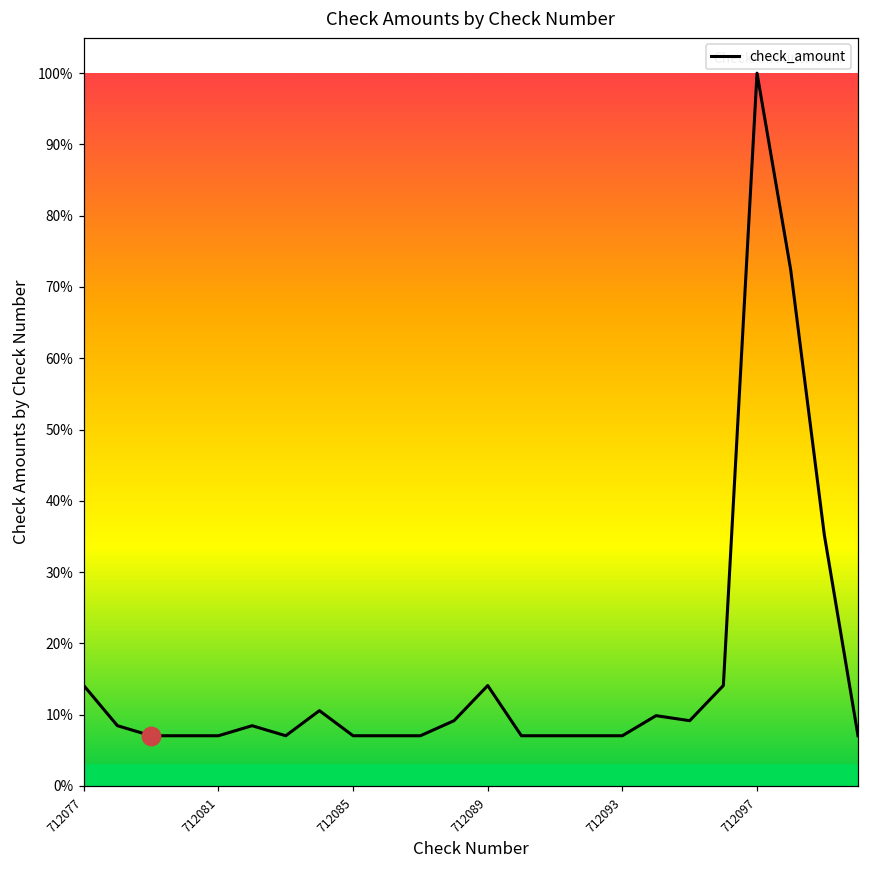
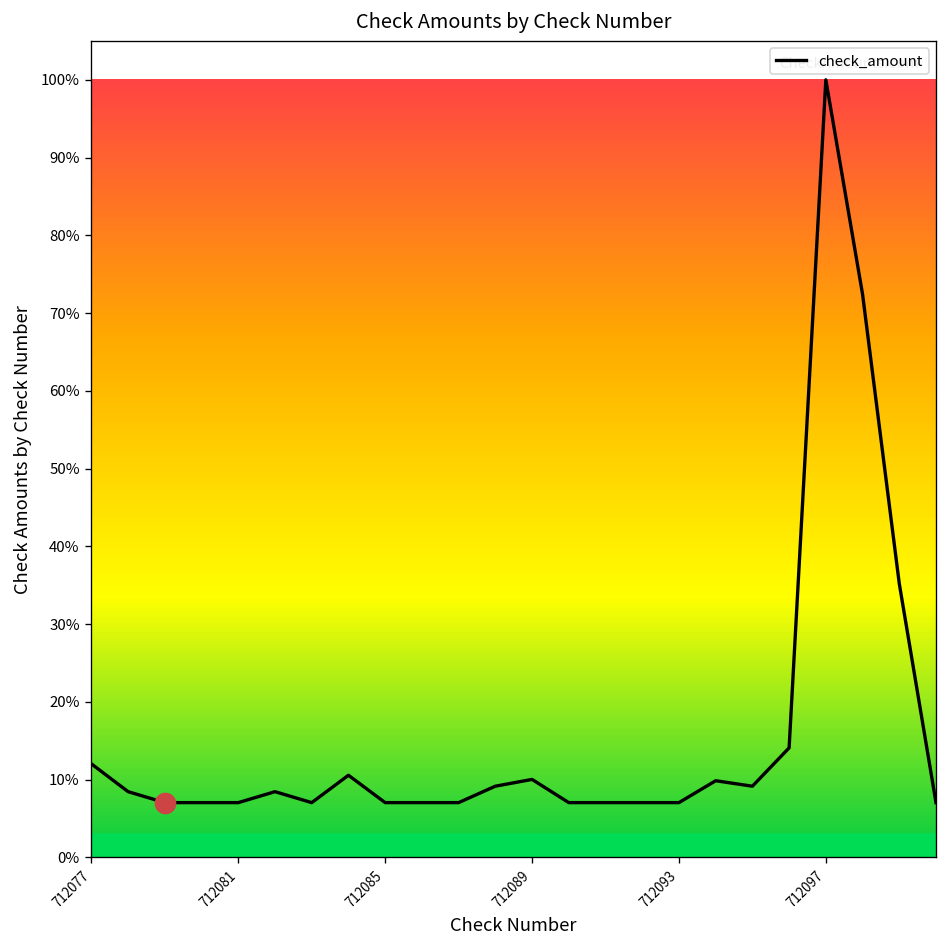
check_amount, 712077: 14% -> 12%
check_amount, 712089: 14% -> 10%
